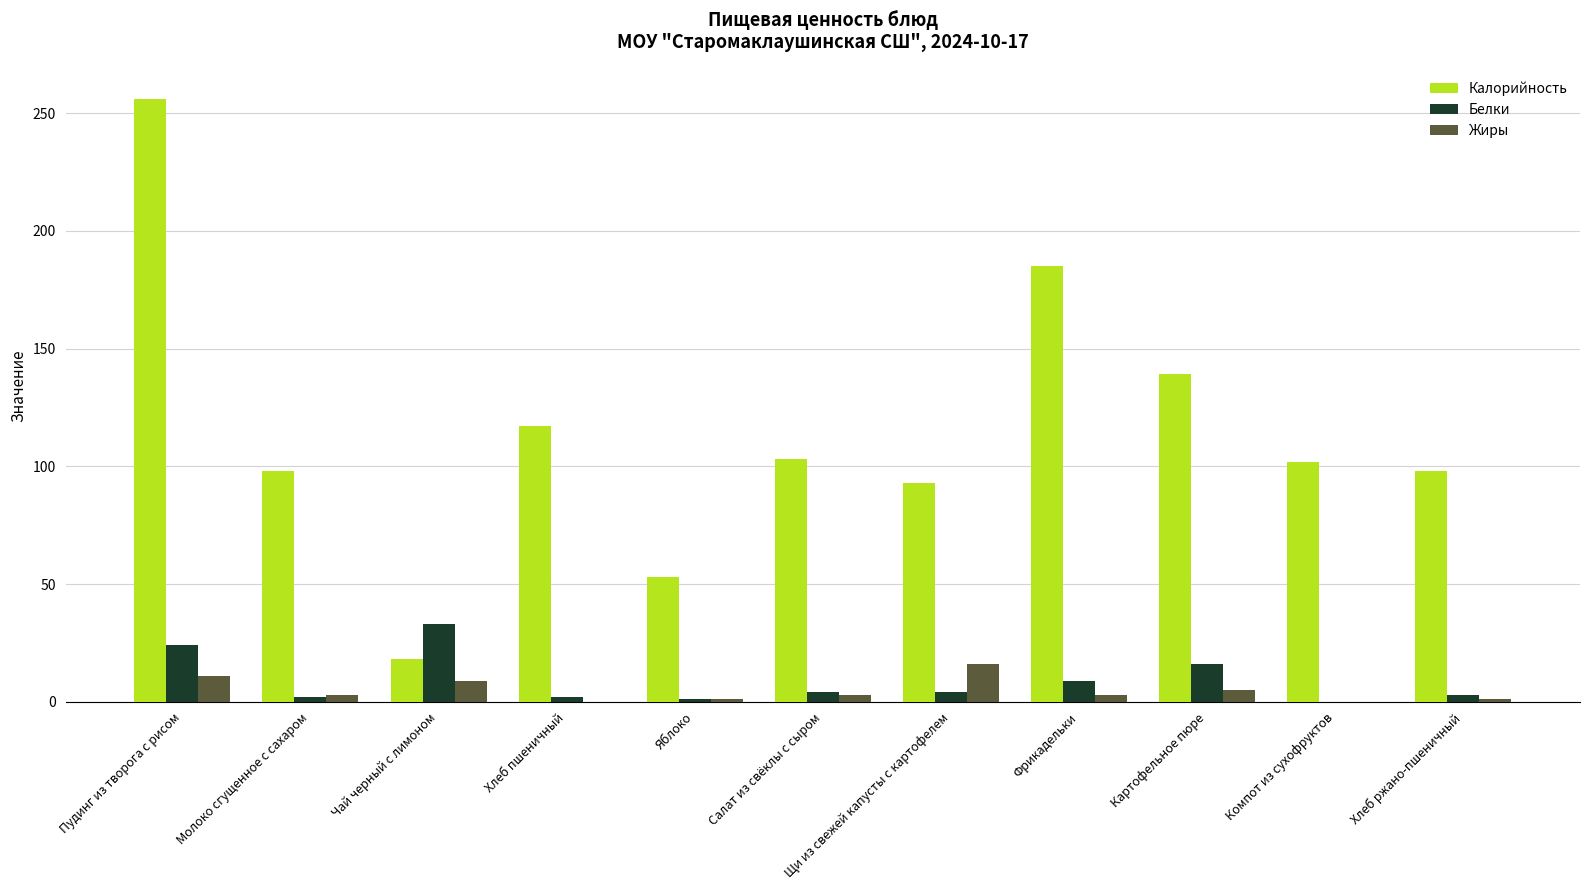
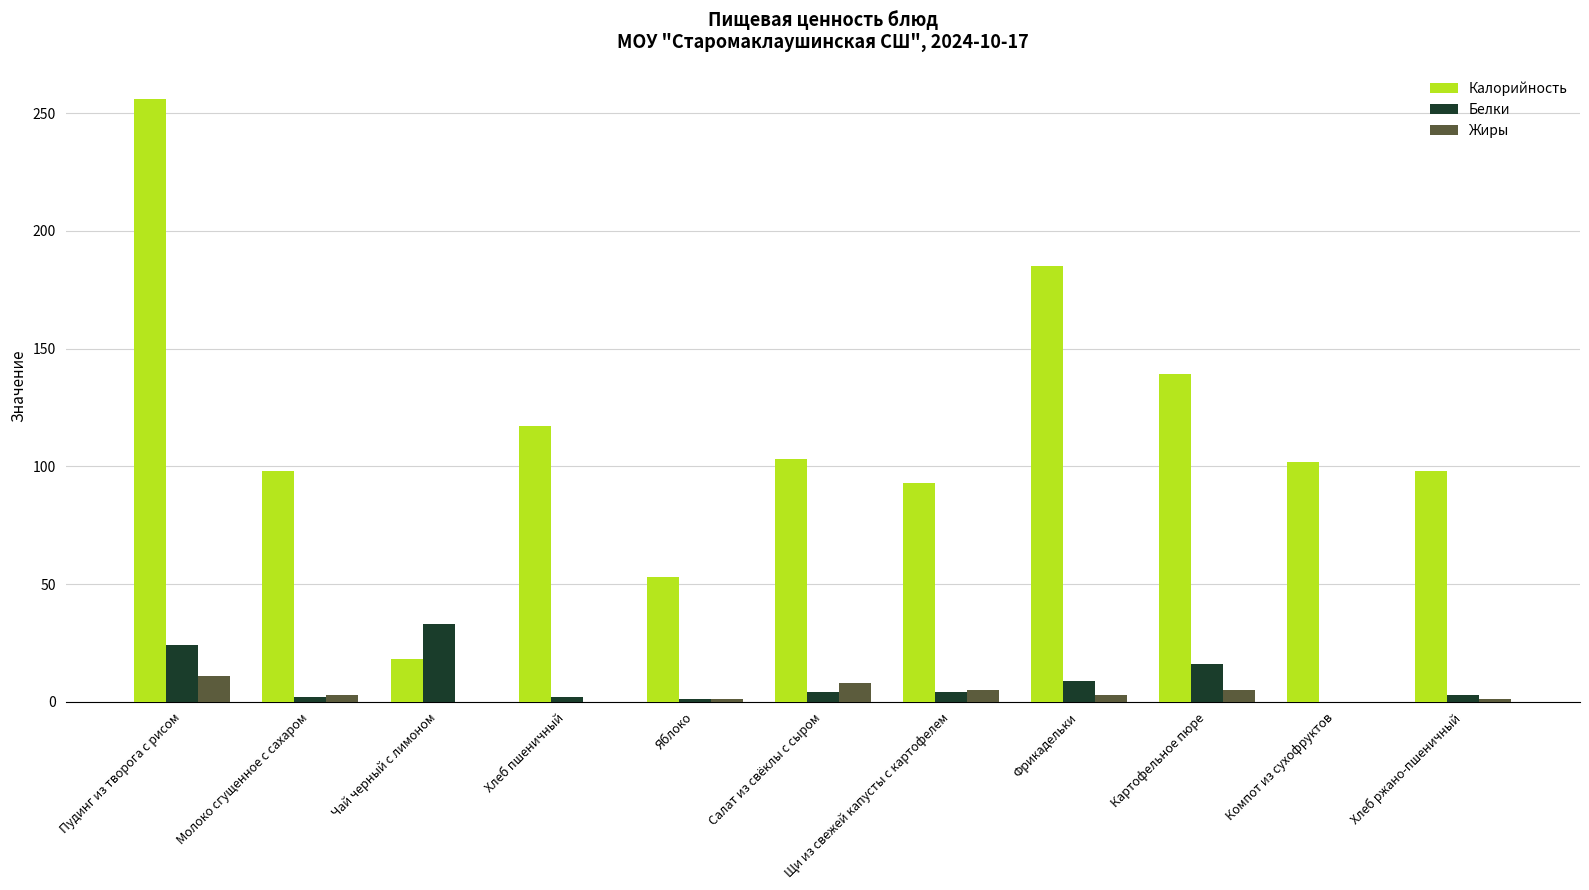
Жиры, Чай черный с лимоном: 9 -> 0
Жиры, Салат из свёклы с сыром: 3 -> 8
Жиры, Щи из свежей капусты с картофелем: 16 -> 5
